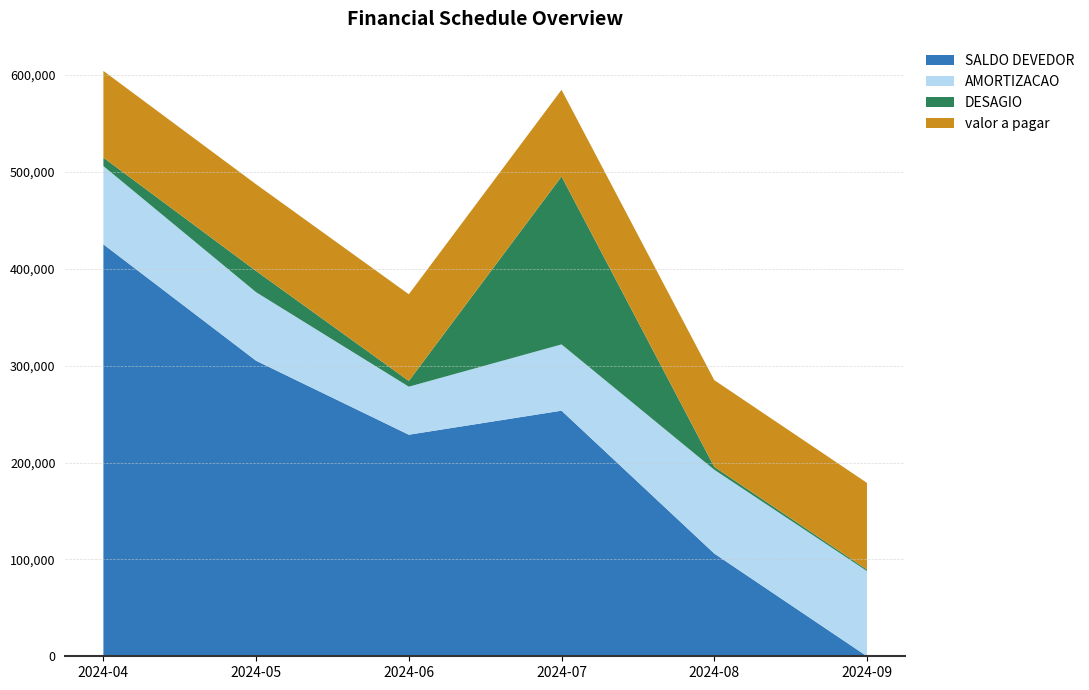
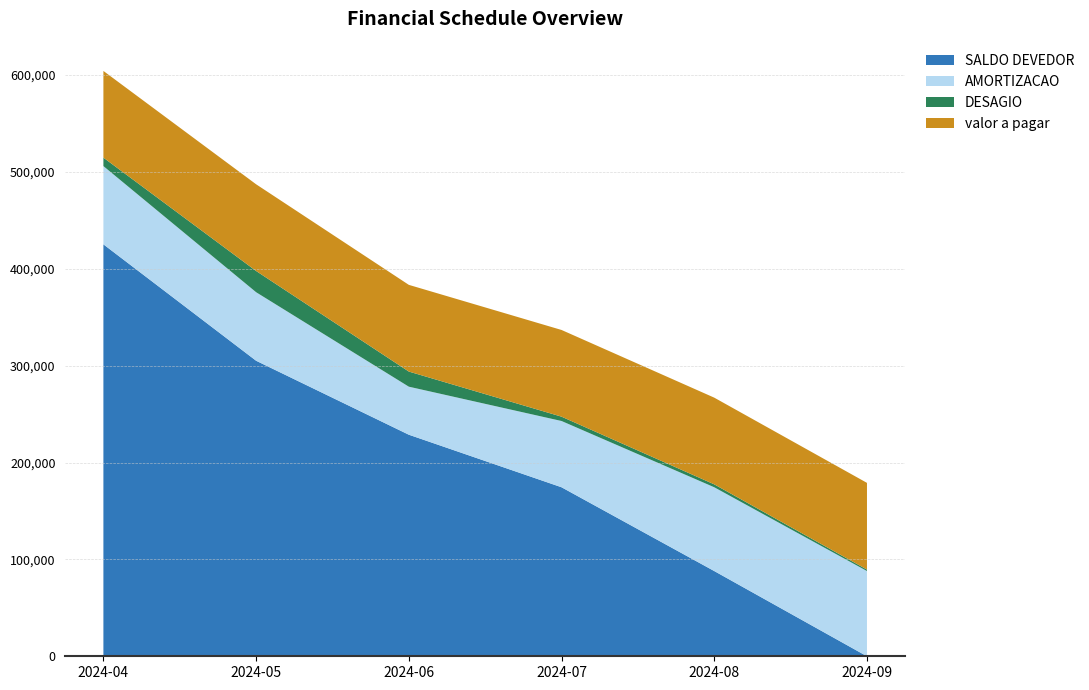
DESAGIO, 2024-06: 10,000 -> 20,000
SALDO DEVEDOR, 2024-07: 250,000 -> 170,000
DESAGIO, 2024-07: 170,000 -> 0
SALDO DEVEDOR, 2024-08: 110,000 -> 90,000
